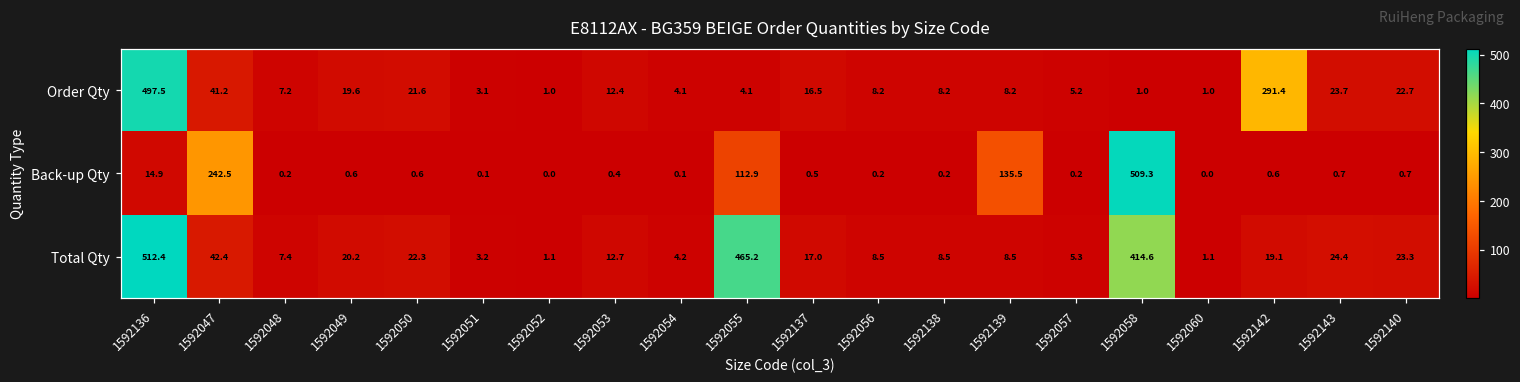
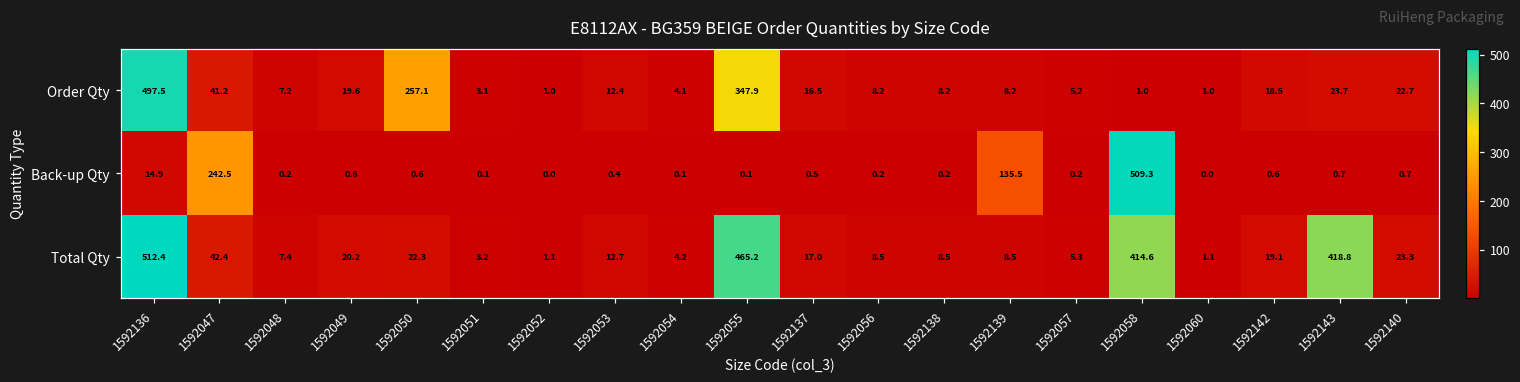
Order Qty, 1592050: 21.6 -> 257.1
Order Qty, 1592055: 4.1 -> 347.9
Order Qty, 1592142: 291.4 -> 18.5
Back-up Qty, 1592055: 112.9 -> 0.1
Total Qty, 1592143: 24.4 -> 418.8
